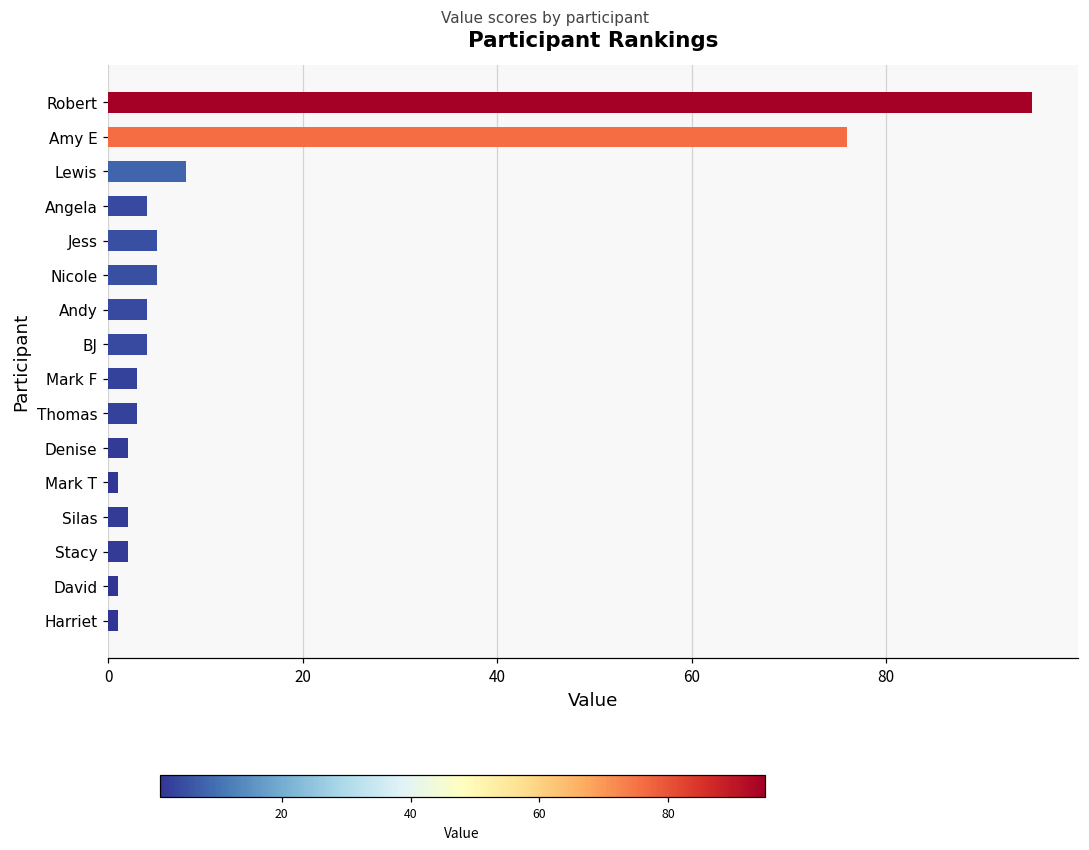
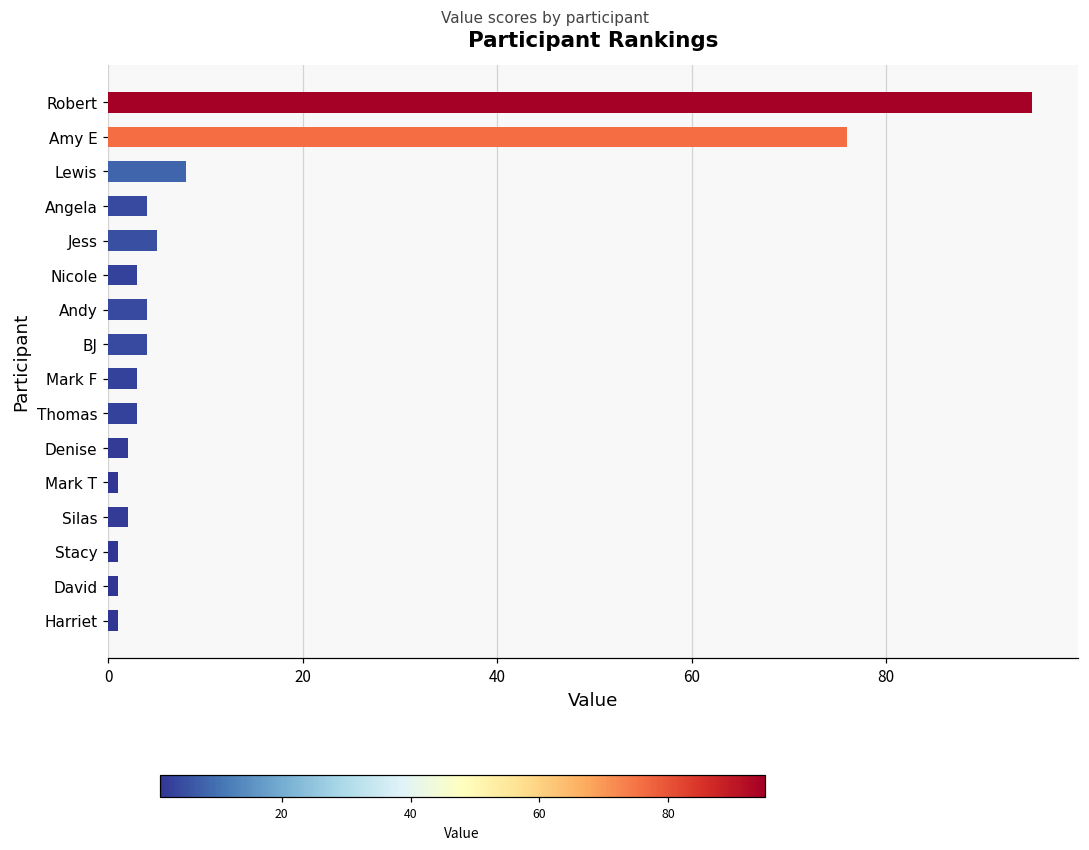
Nicole: 5 -> 3
Stacy: 2 -> 1
